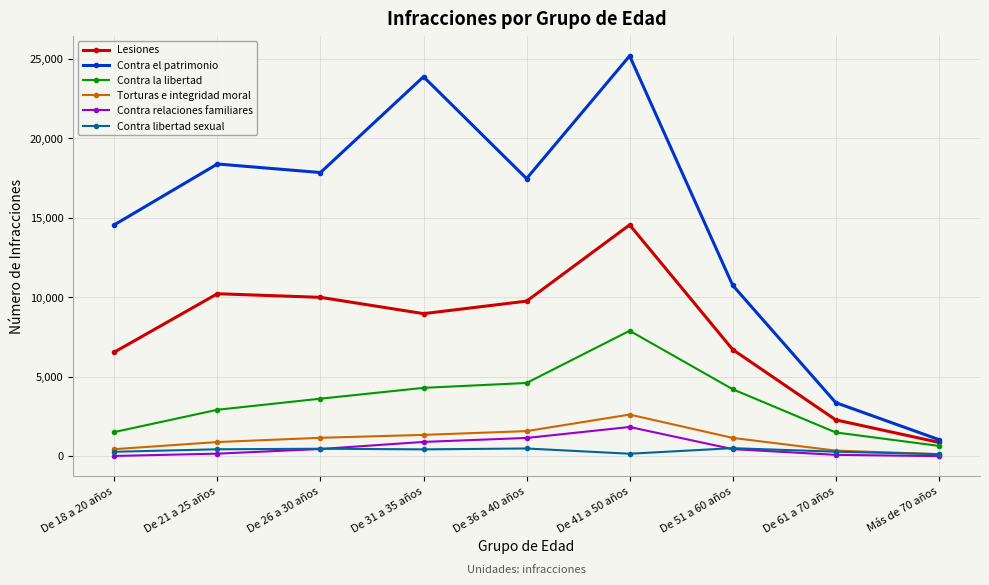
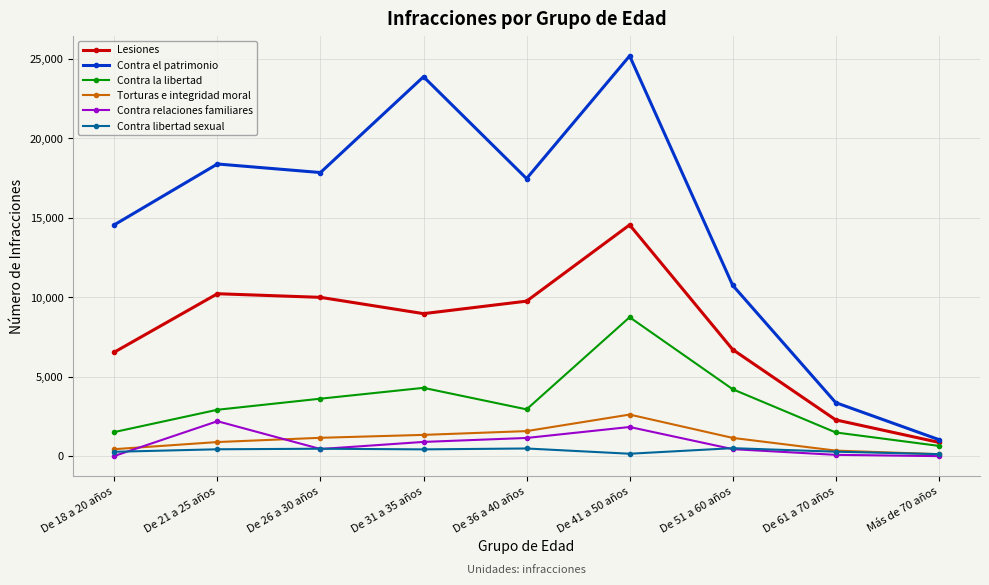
Contra relaciones familiares, De 21 a 25 años: 200 -> 2,200
Contra la libertad, De 36 a 40 años: 4,600 -> 3,000
Contra la libertad, De 41 a 50 años: 7,900 -> 8,700
